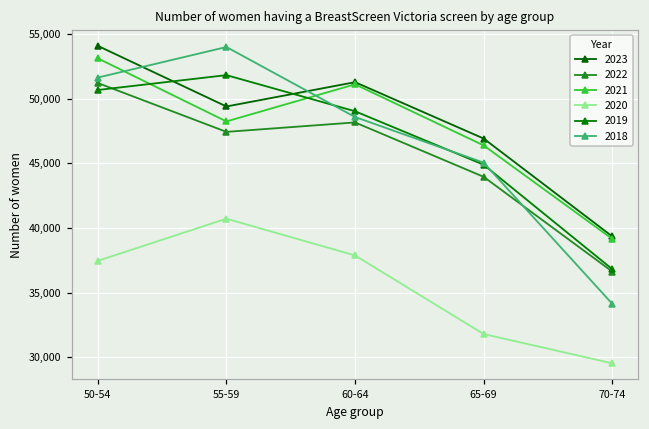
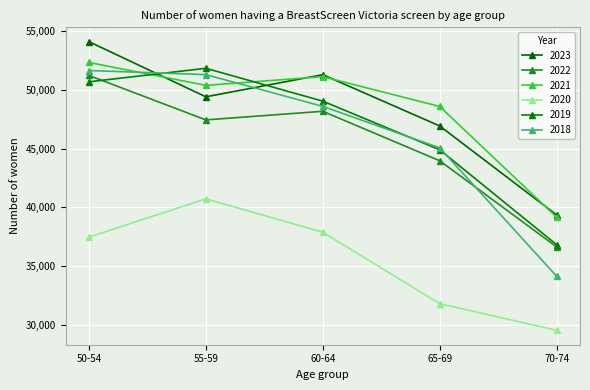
2021, 50-54: 53,100 -> 52,300
2021, 55-59: 48,200 -> 50,400
2018, 55-59: 54,000 -> 51,300
2021, 65-69: 46,400 -> 48,600
